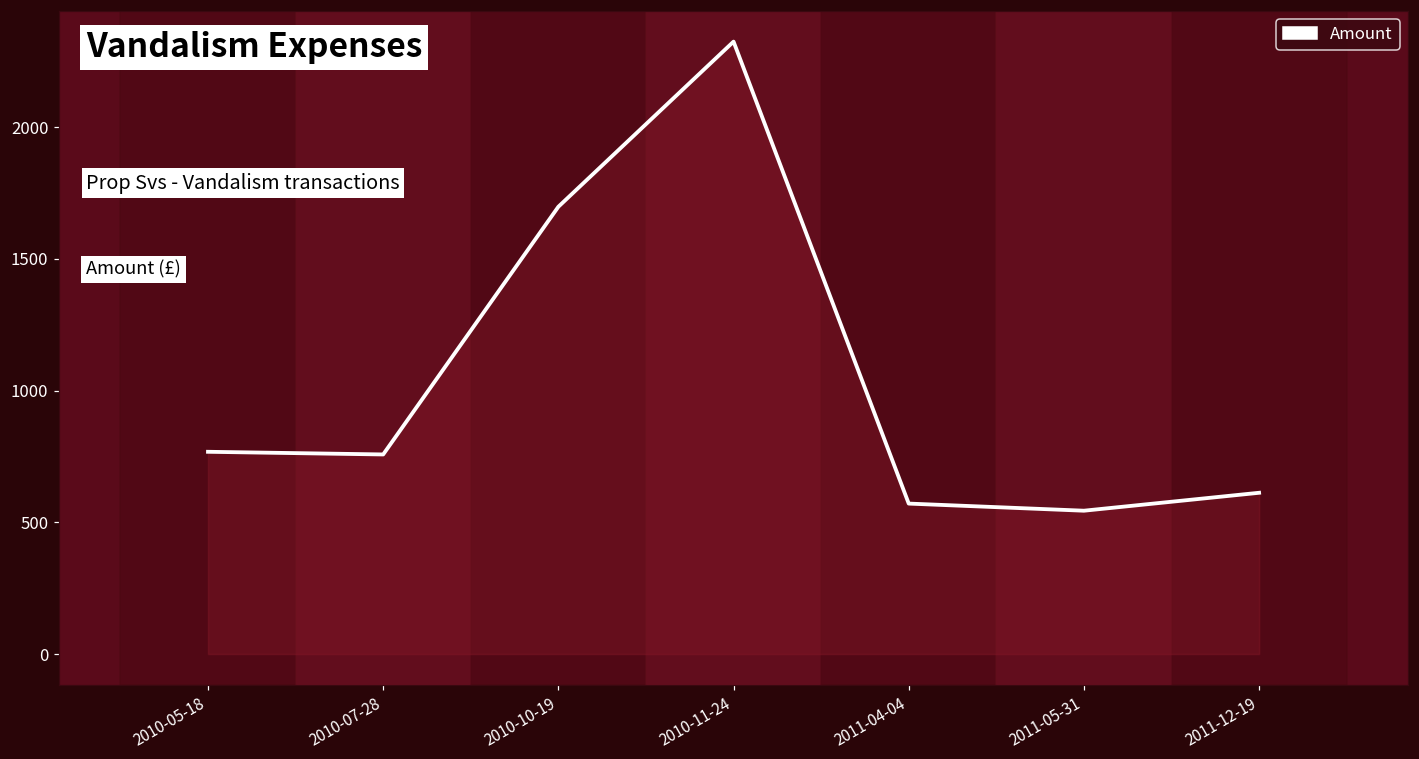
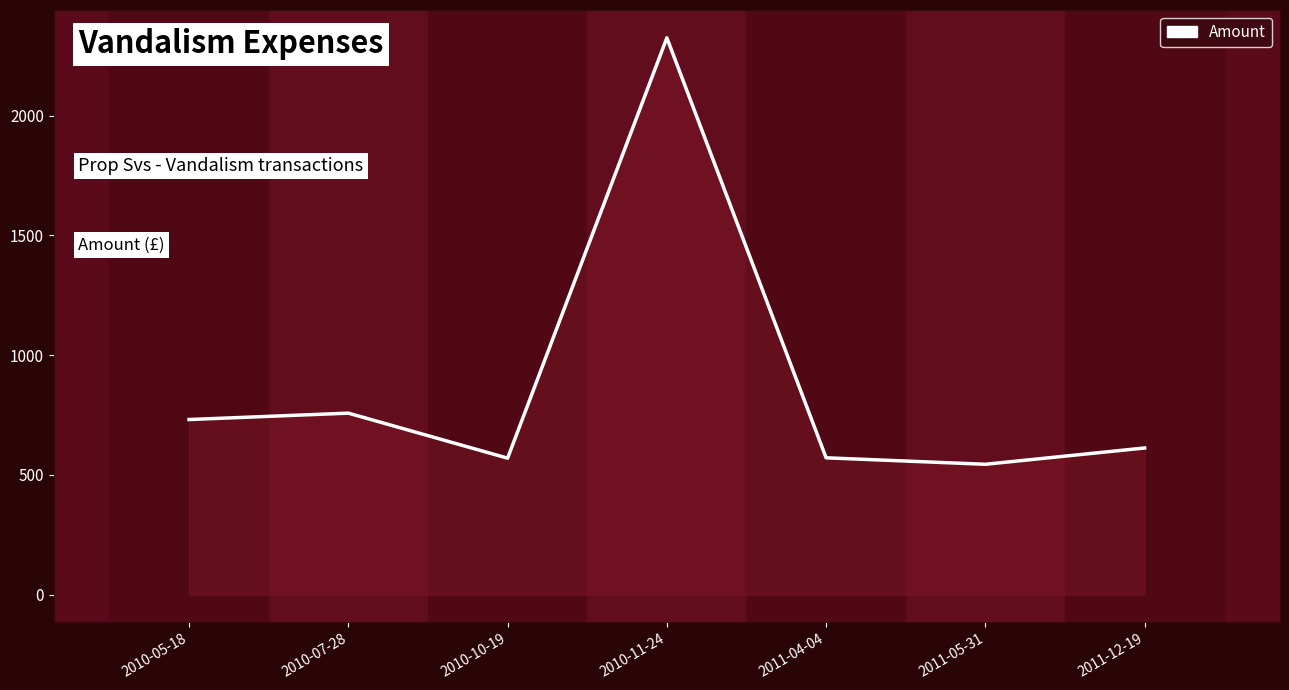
2010-05-18: 770 -> 730
2010-10-19: 1700 -> 570
